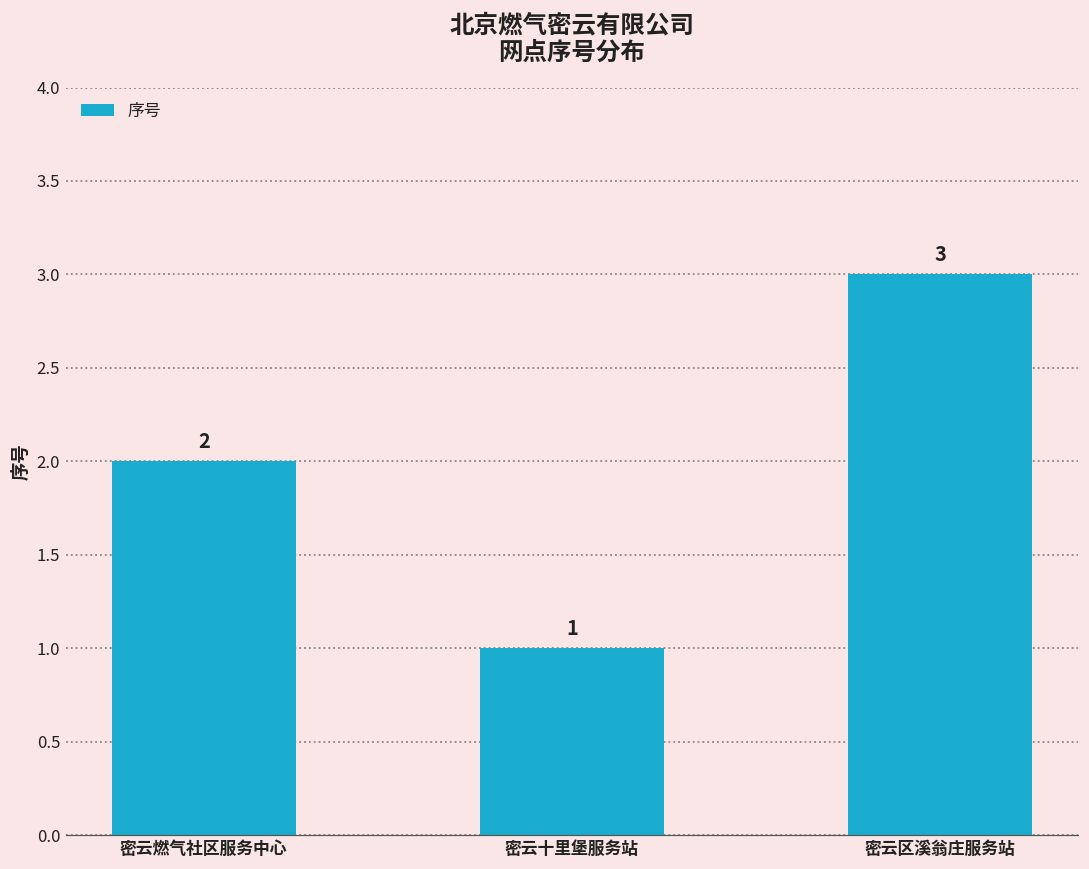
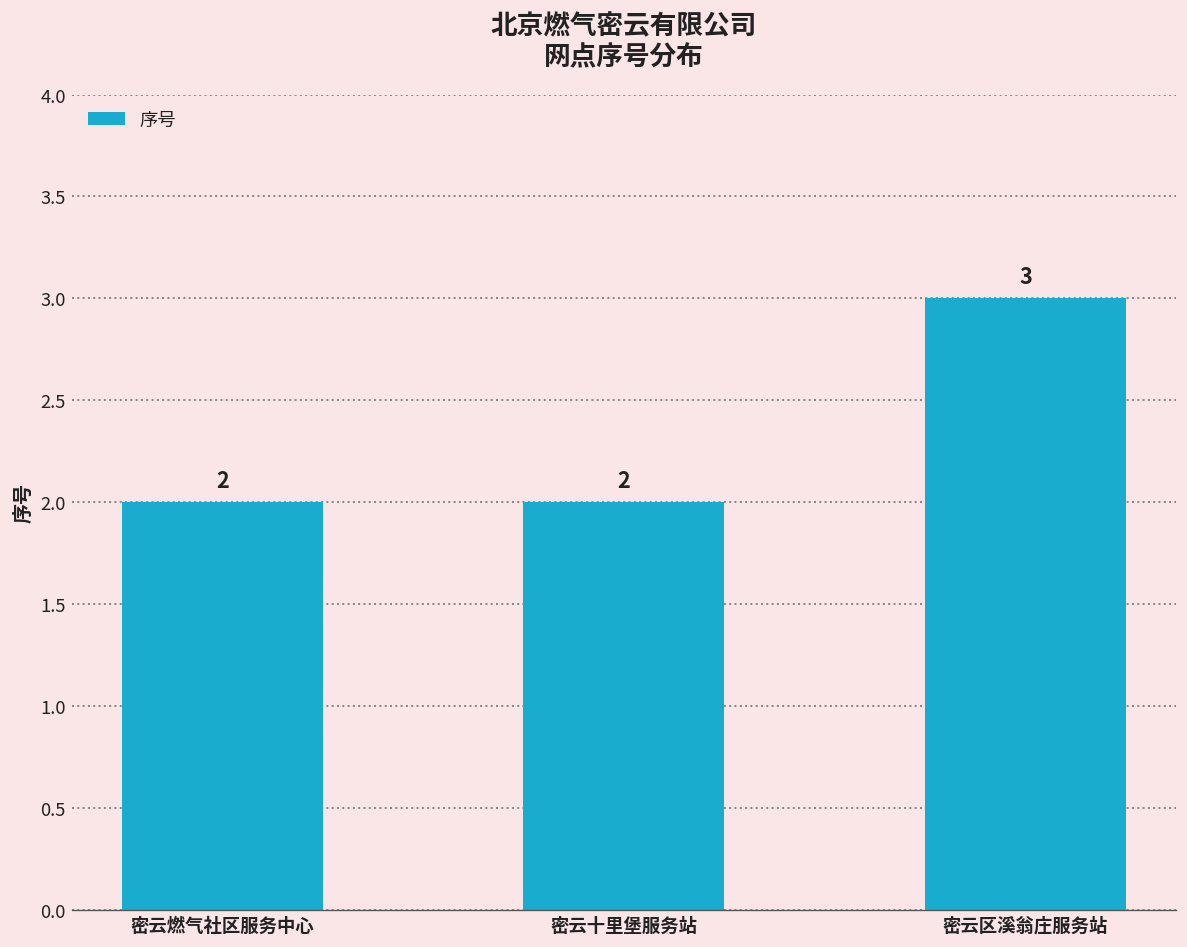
密云十里堡服务站: 1 -> 2
